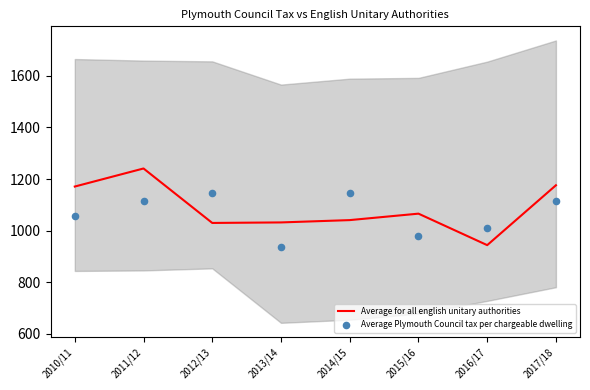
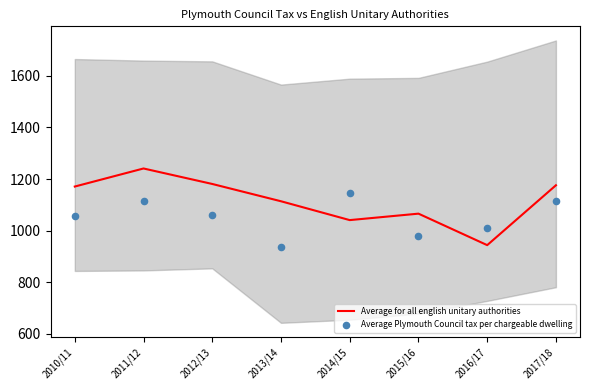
Average for all english unitary authorities, 2012/13: 1030 -> 1180
Average Plymouth Council tax per chargeable dwelling, 2012/13: 1150 -> 1060
Average for all english unitary authorities, 2013/14: 1030 -> 1110
